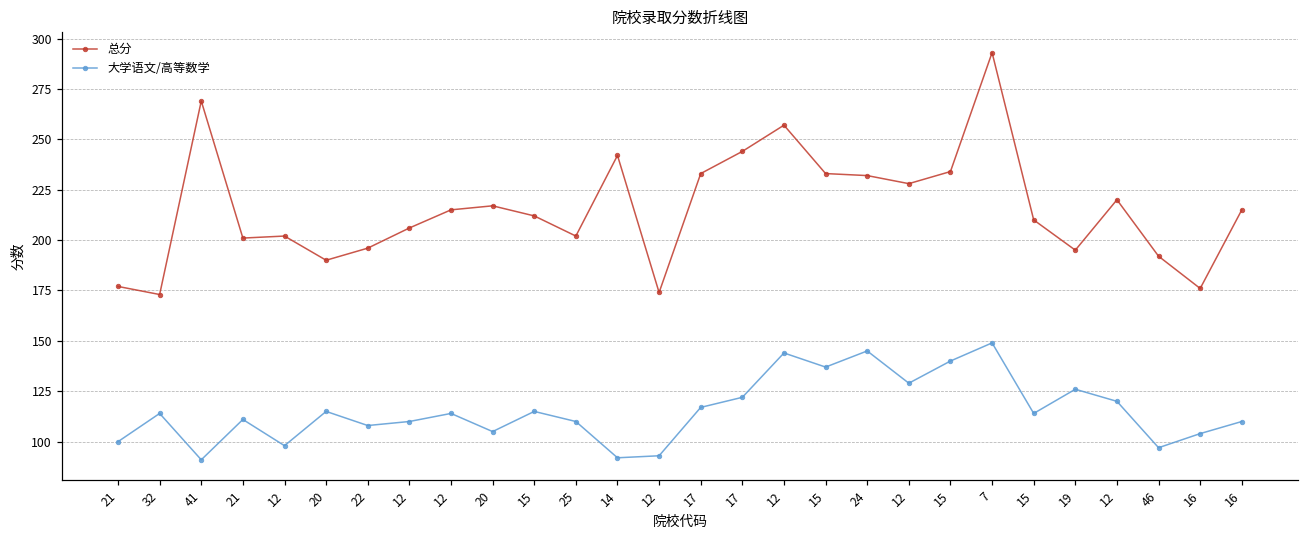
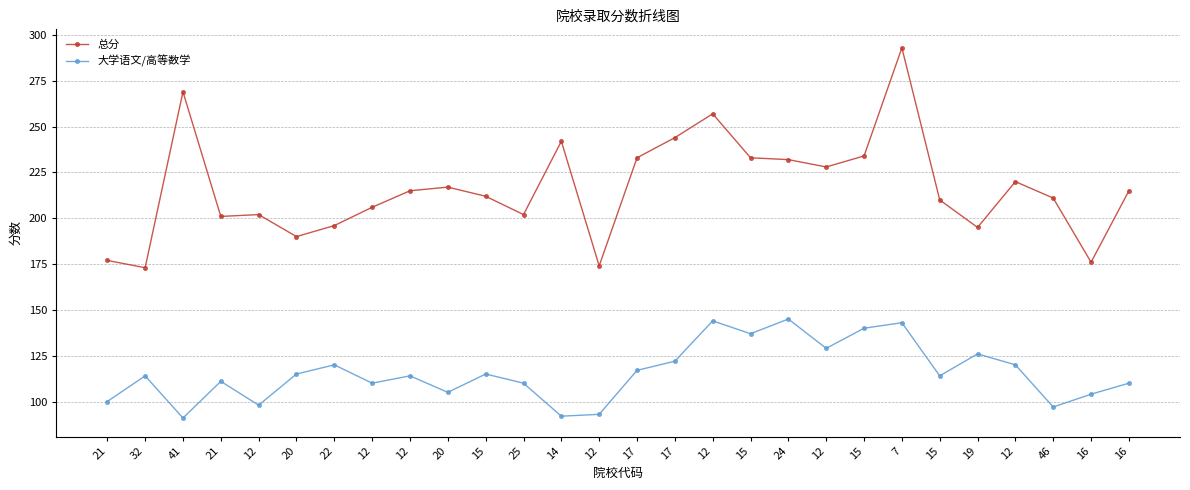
大学语文/高等数学, 22: 108 -> 120
大学语文/高等数学, 7: 149 -> 143
总分, 46: 192 -> 211
